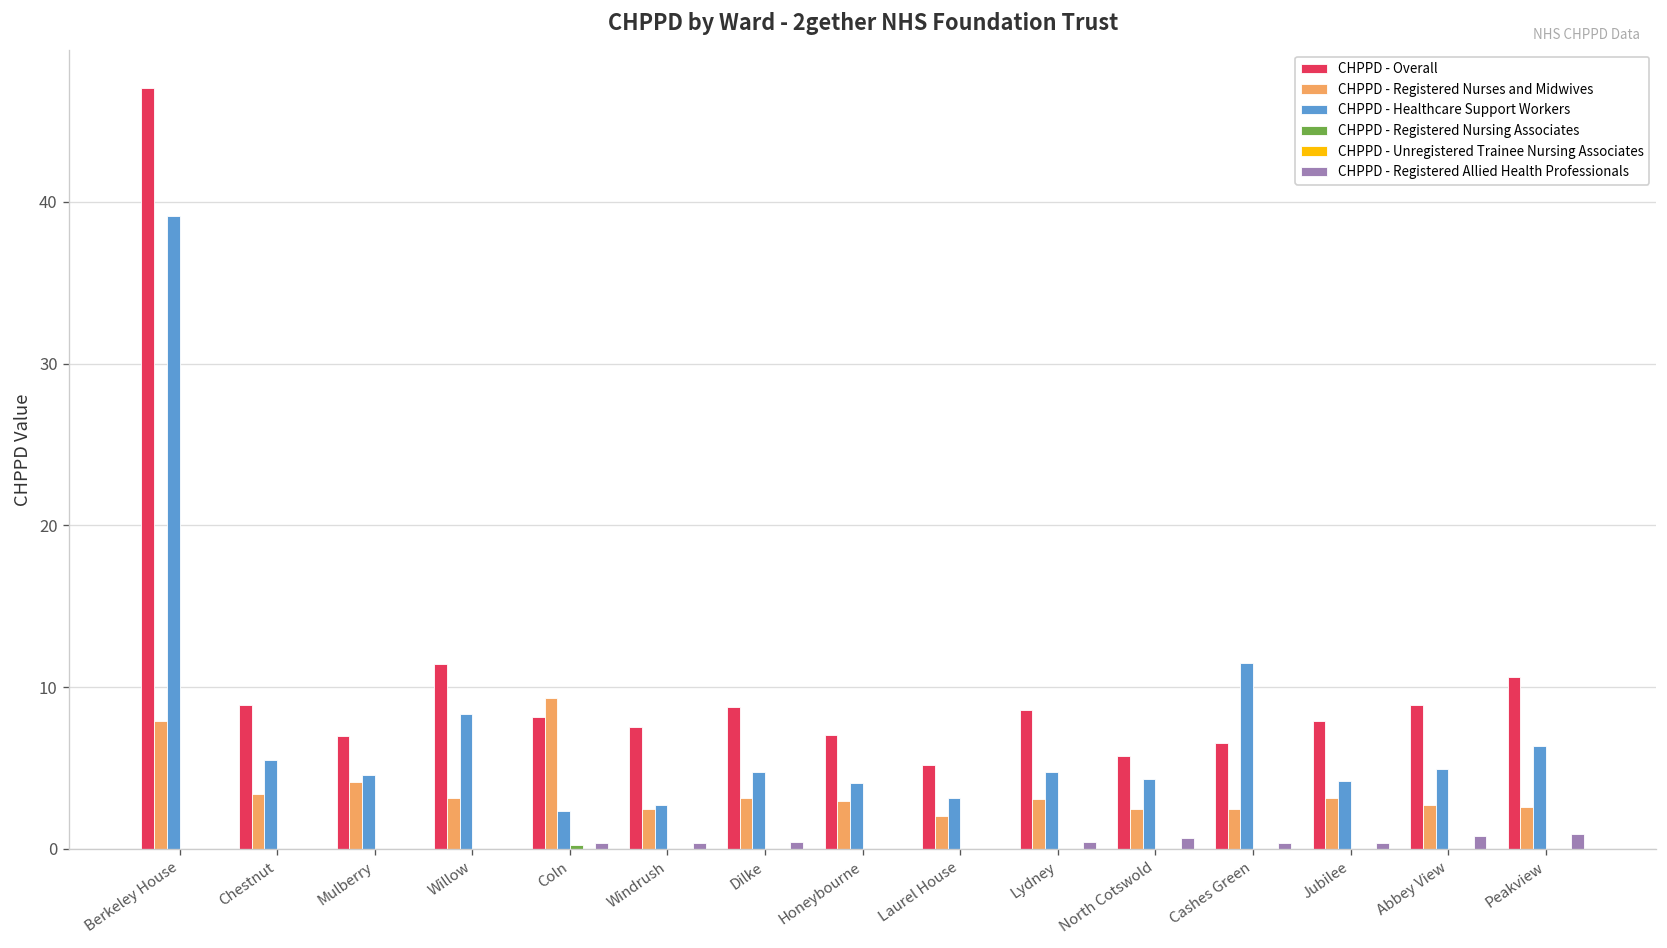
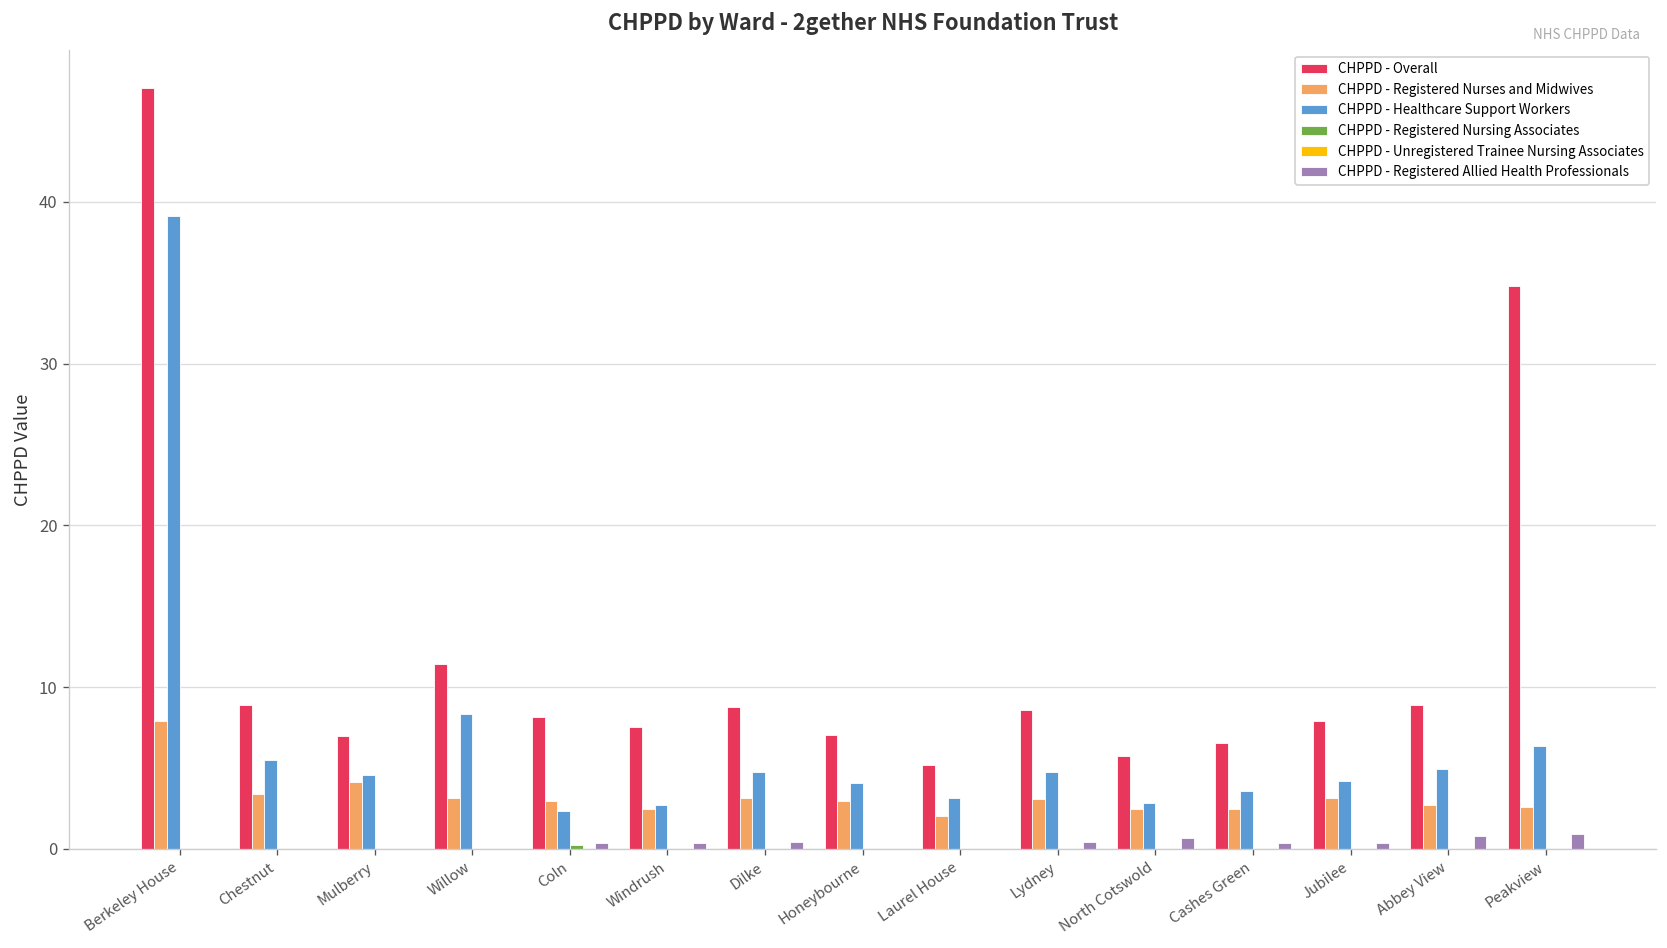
CHPPD - Registered Nurses and Midwives, Coln: 9.3 -> 2.9
CHPPD - Healthcare Support Workers, North Cotswold: 4.3 -> 2.8
CHPPD - Healthcare Support Workers, Cashes Green: 11.5 -> 3.6
CHPPD - Overall, Peakview: 10.6 -> 34.8
